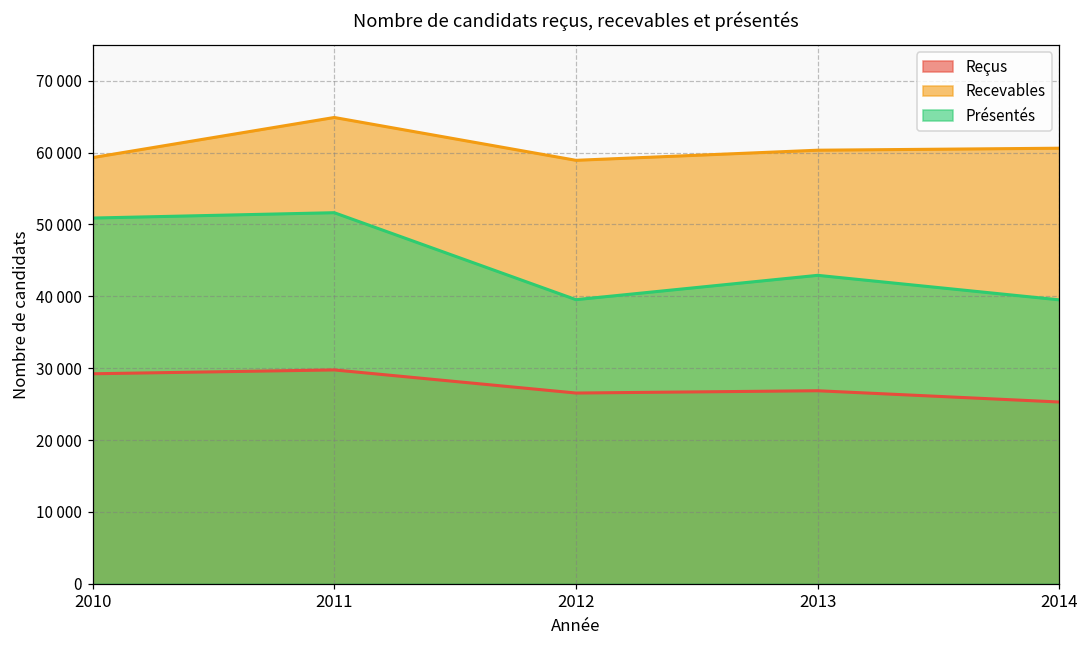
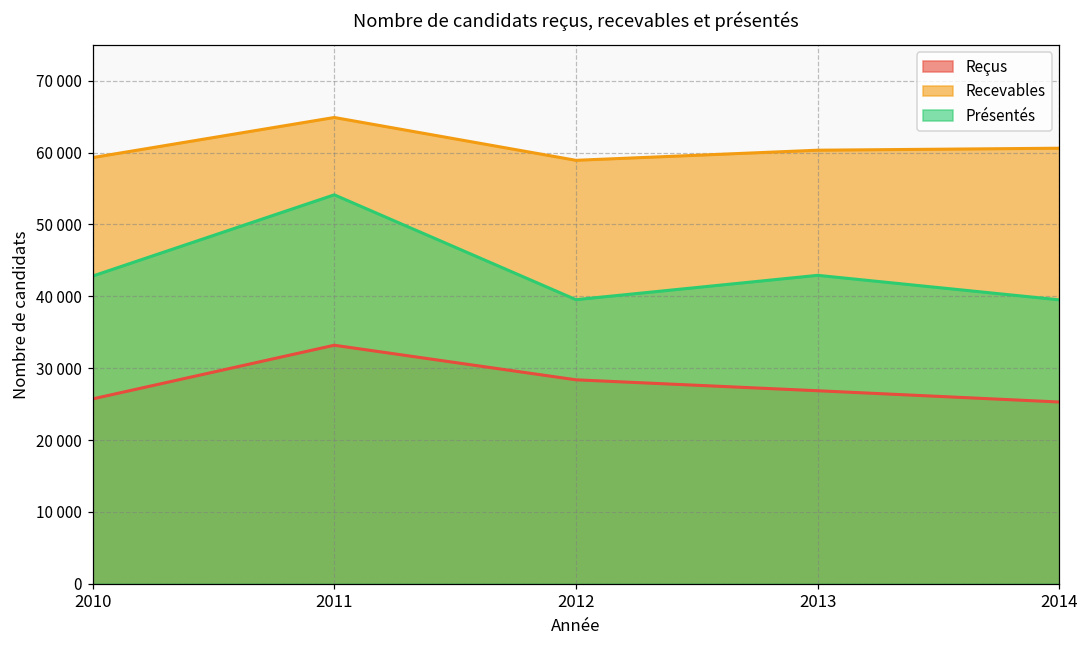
Reçus, 2010: 29000 -> 26000
Présentés, 2010: 51000 -> 43000
Reçus, 2011: 30000 -> 33000
Présentés, 2011: 52000 -> 54000
Reçus, 2012: 27000 -> 28000
